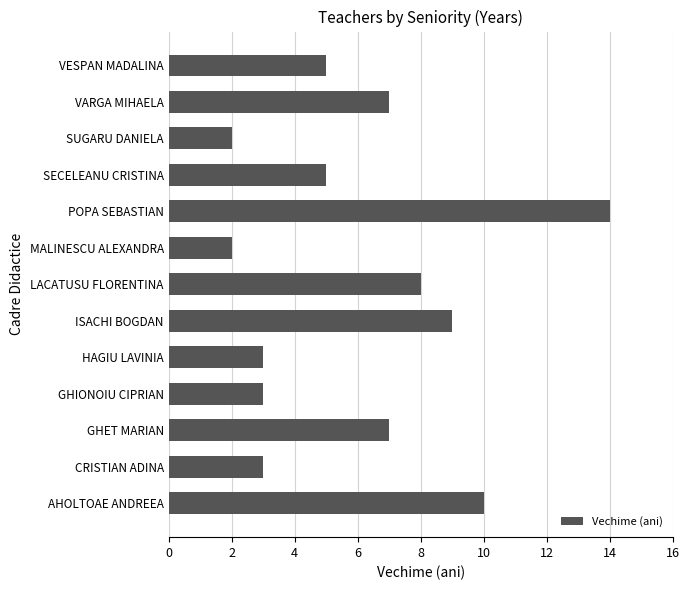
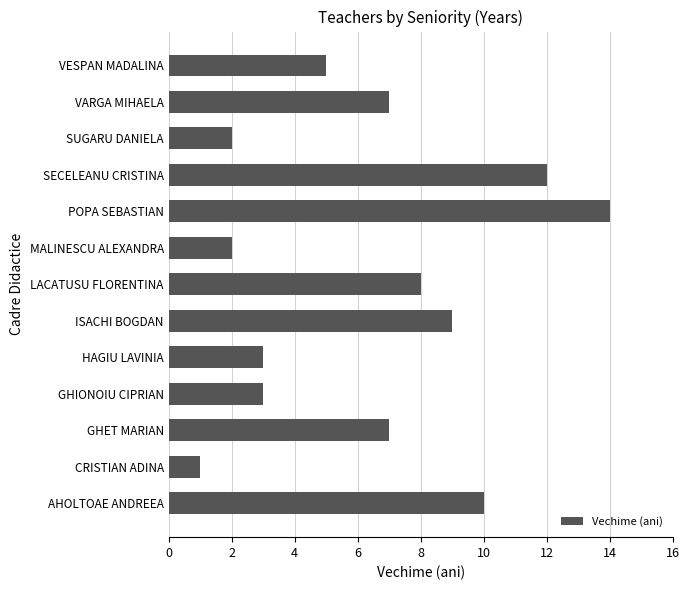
SECELEANU CRISTINA: 5 -> 12
CRISTIAN ADINA: 3 -> 1
